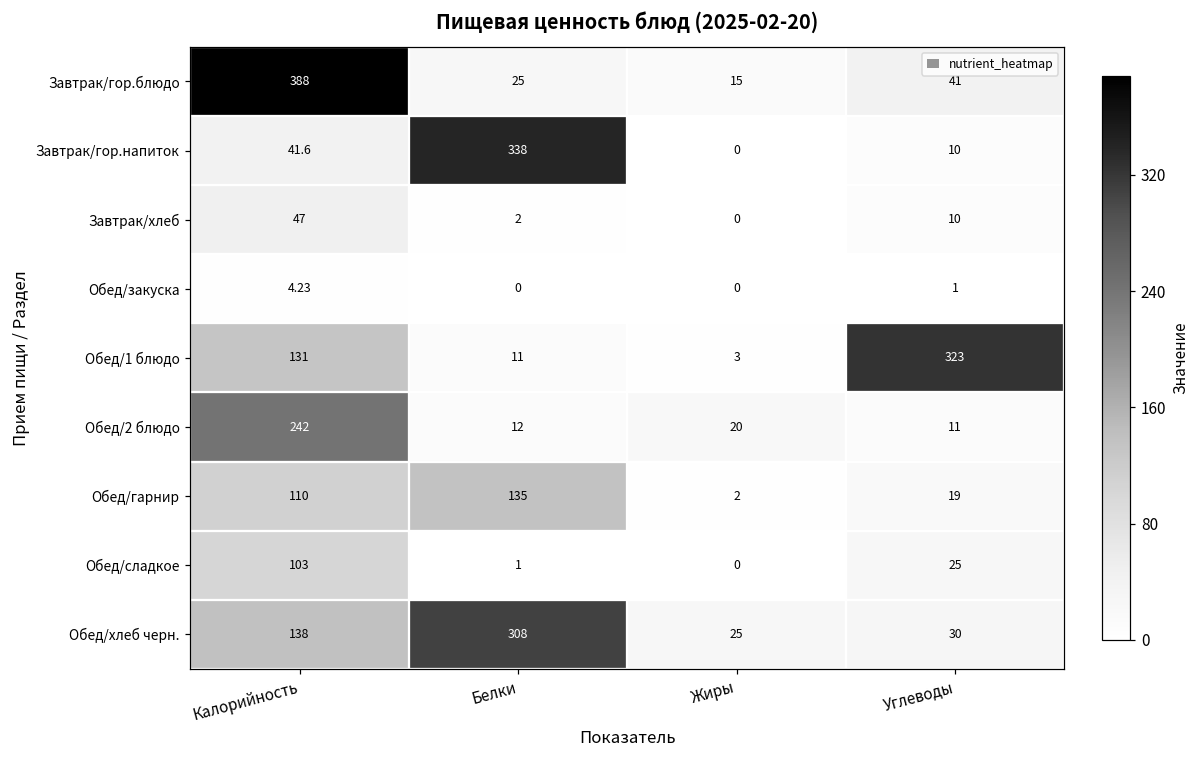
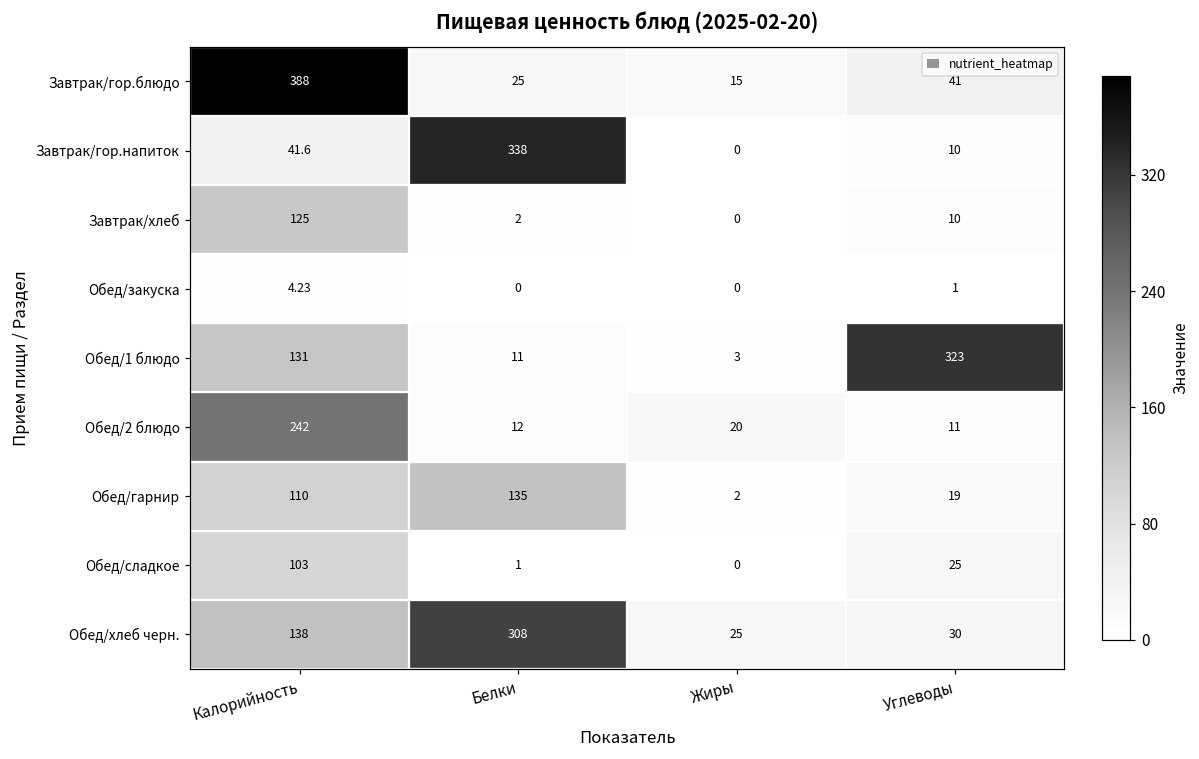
Завтрак/хлеб, Калорийность: 47 -> 125
